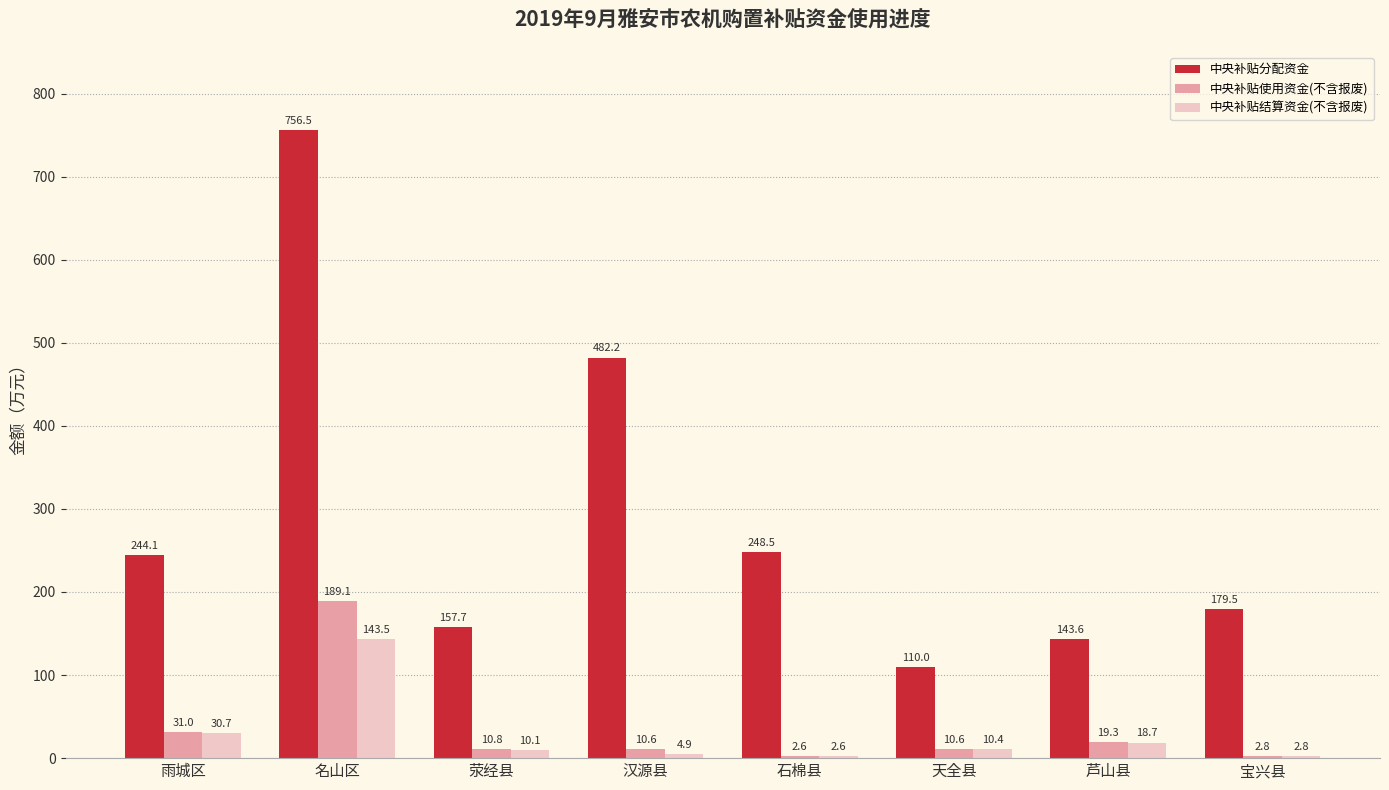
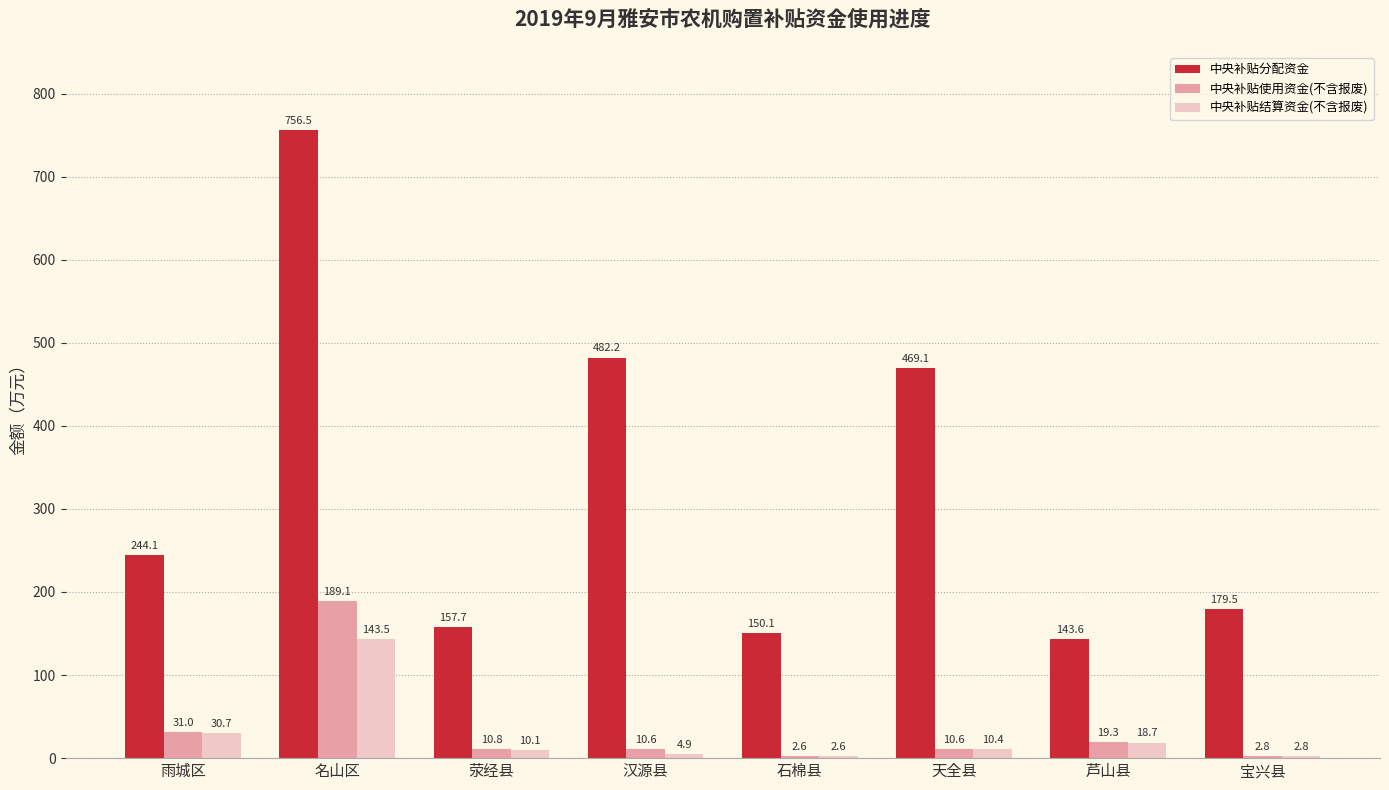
中央补贴分配资金, 石棉县: 248.5 -> 150.1
中央补贴分配资金, 天全县: 110.0 -> 469.1
